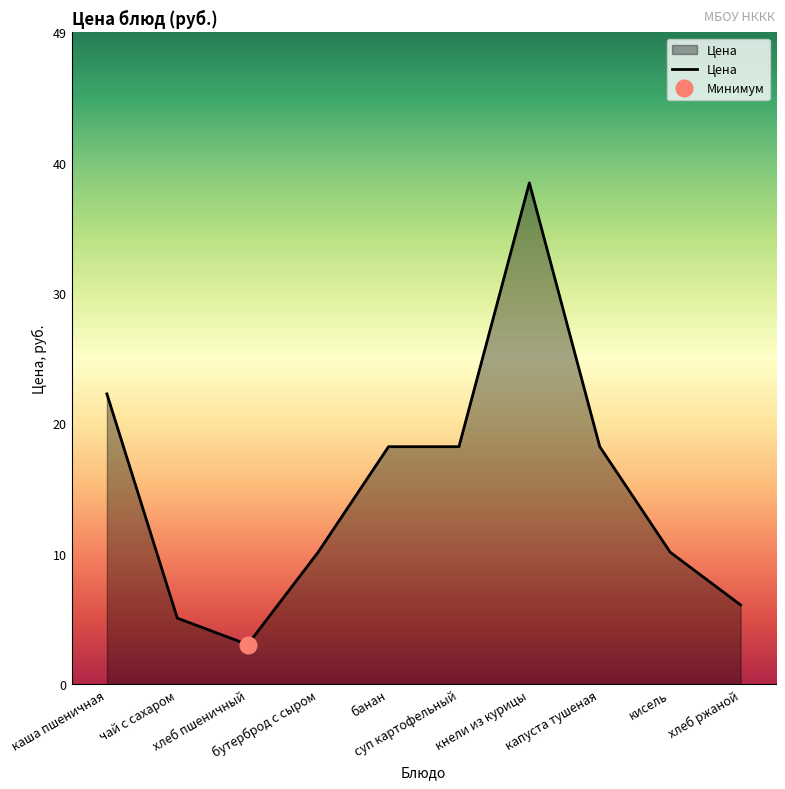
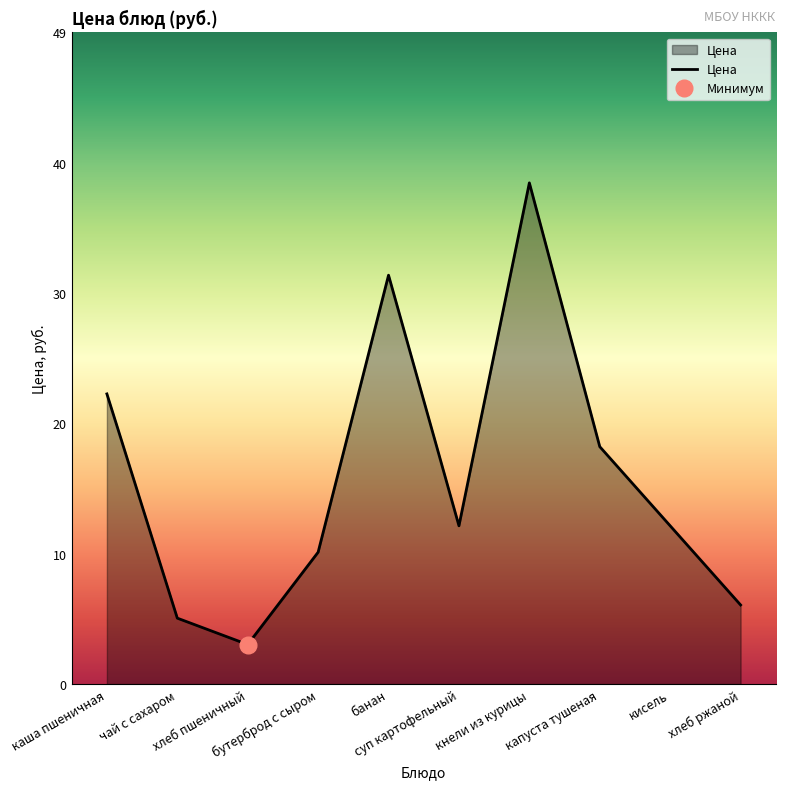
Цена, банан: 18 -> 31
Цена, суп картофельный: 18 -> 12
Цена, кисель: 10 -> 12
